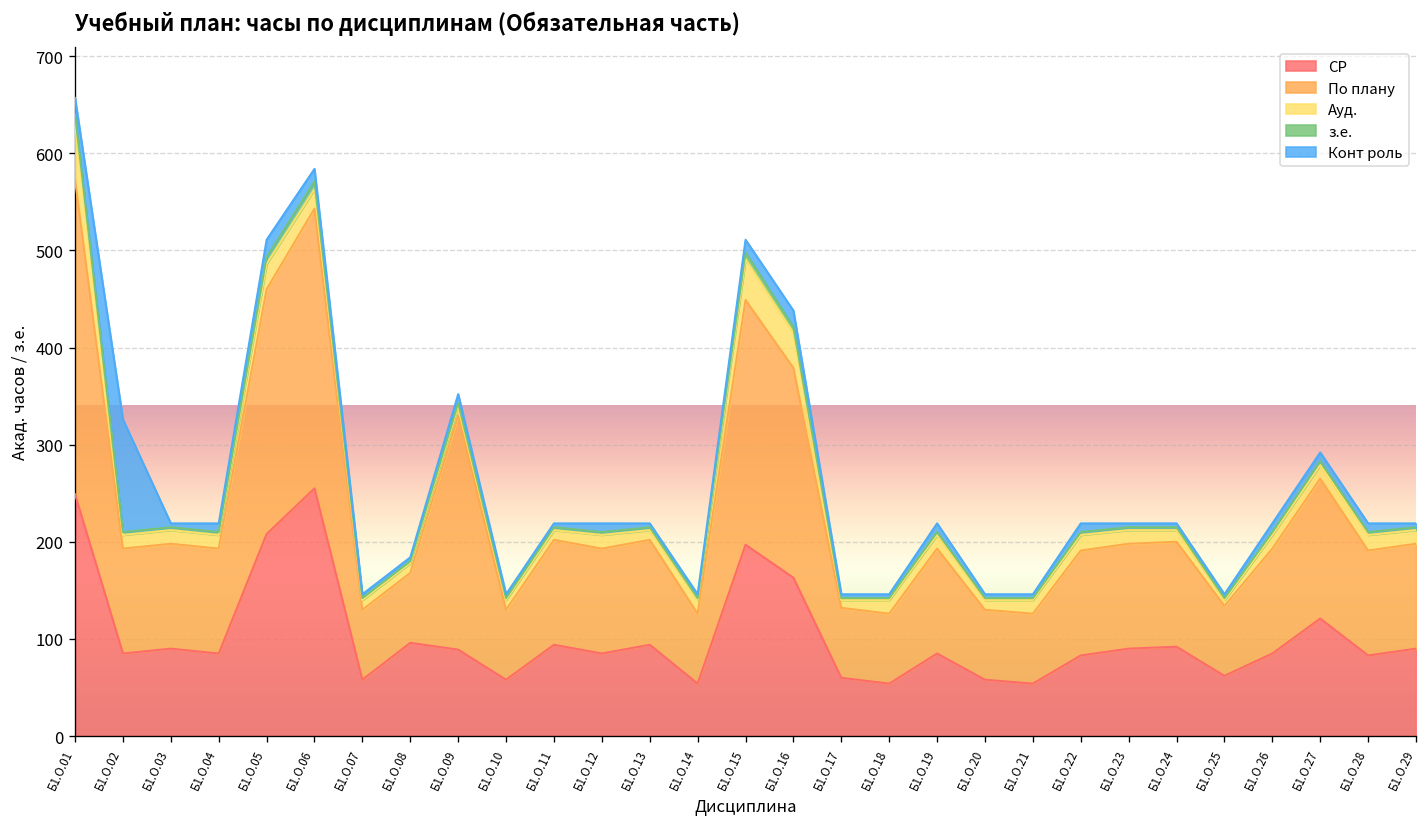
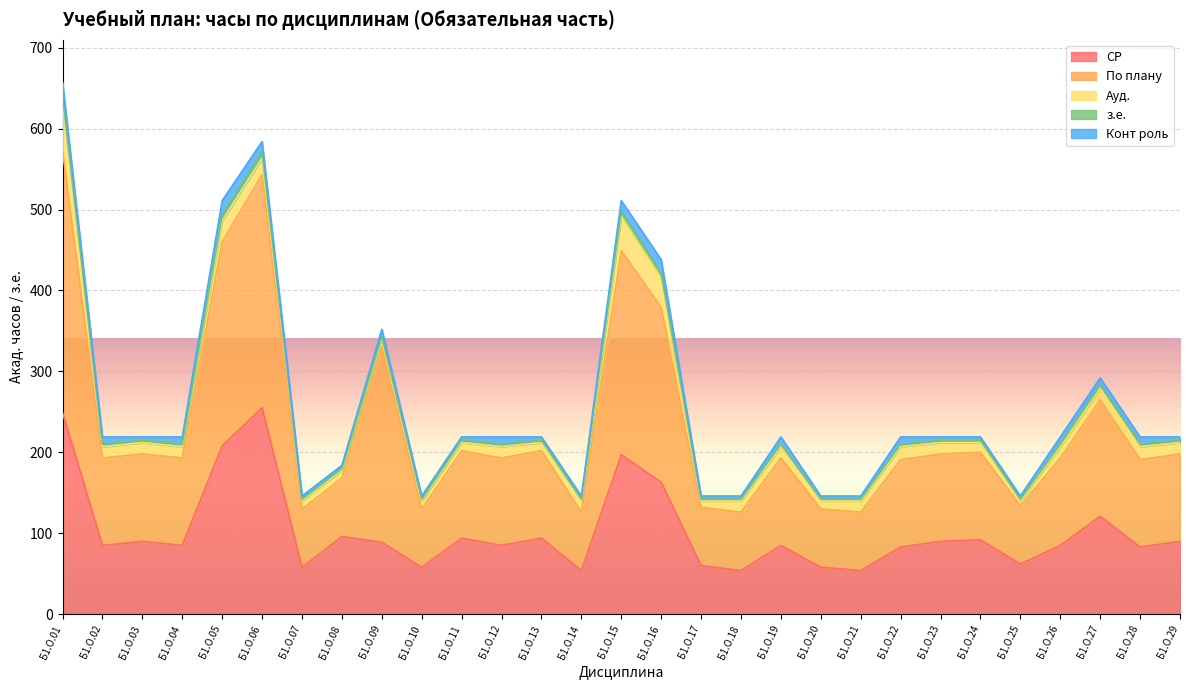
Конт роль, Б1.О.02: 120 -> 10
